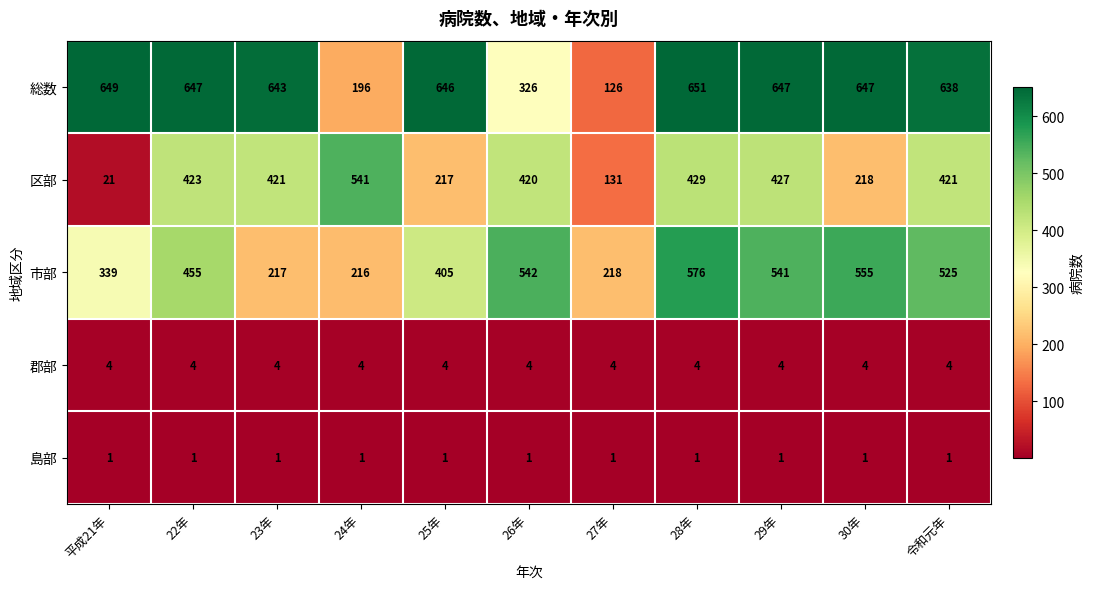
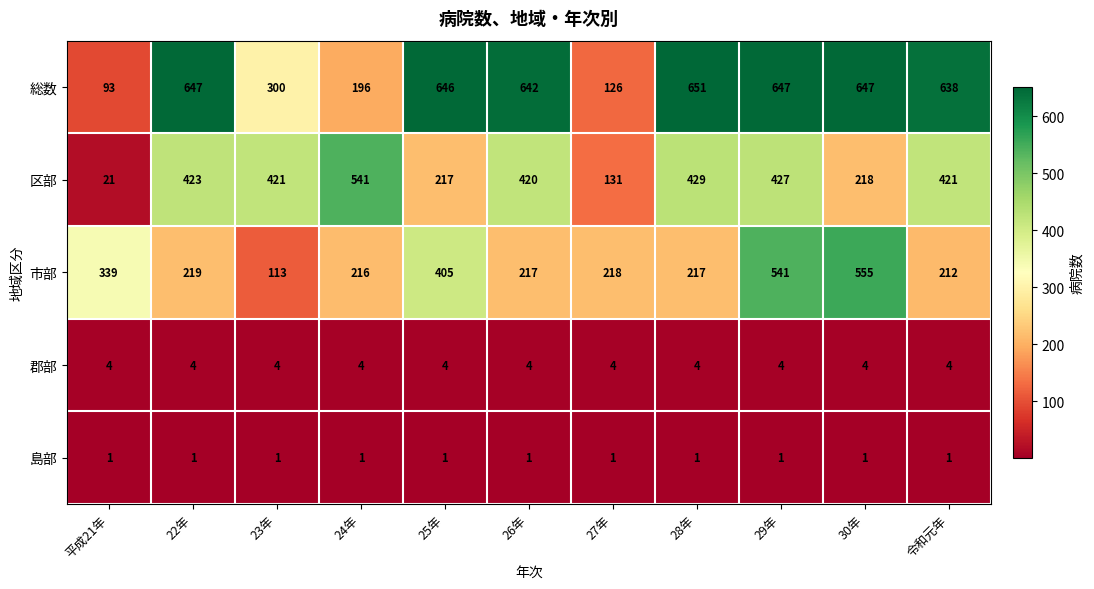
総数, 平成21年: 649 -> 93
総数, 23年: 643 -> 300
総数, 26年: 326 -> 642
市部, 22年: 455 -> 219
市部, 23年: 217 -> 113
市部, 26年: 542 -> 217
市部, 28年: 576 -> 217
市部, 令和元年: 525 -> 212
